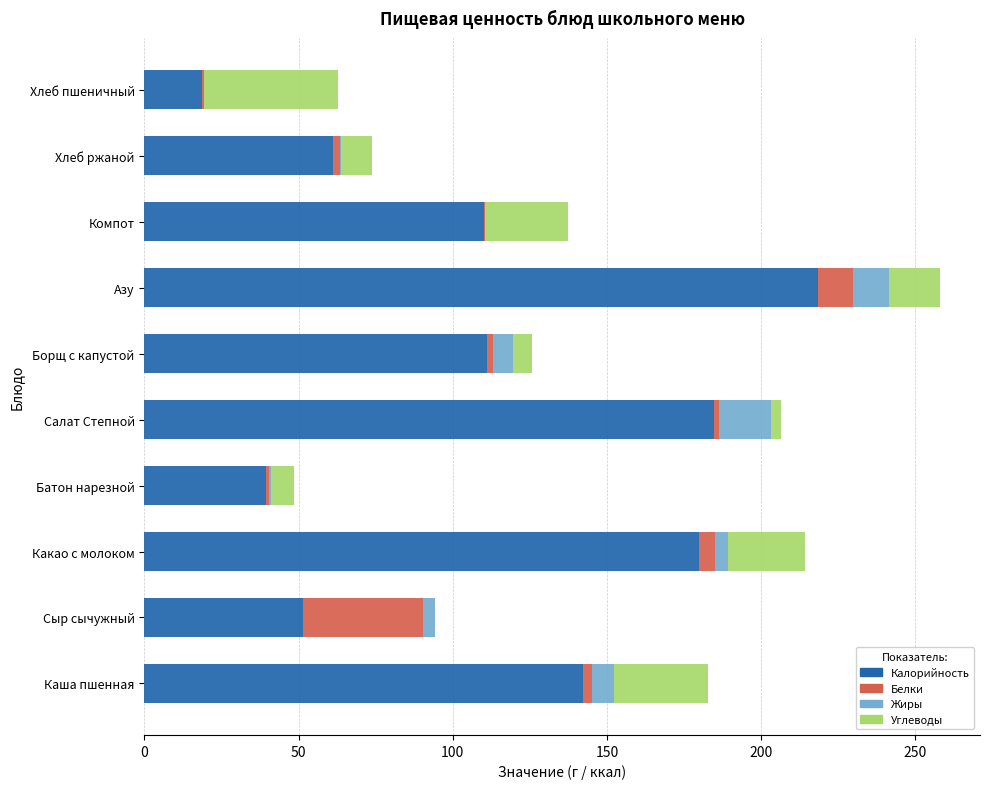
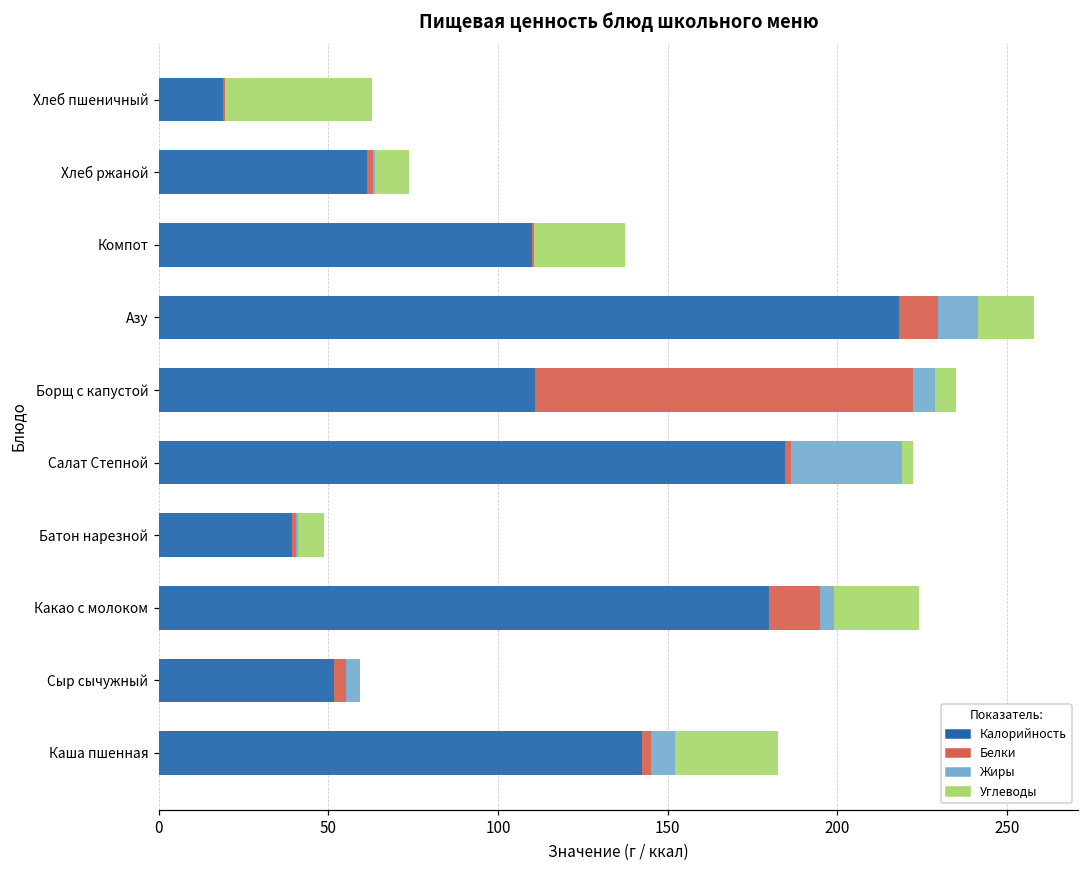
Белки, Борщ с капустой: 2 -> 111
Жиры, Салат Степной: 17 -> 33
Белки, Какао с молоком: 5 -> 15
Белки, Сыр сычужный: 39 -> 4
